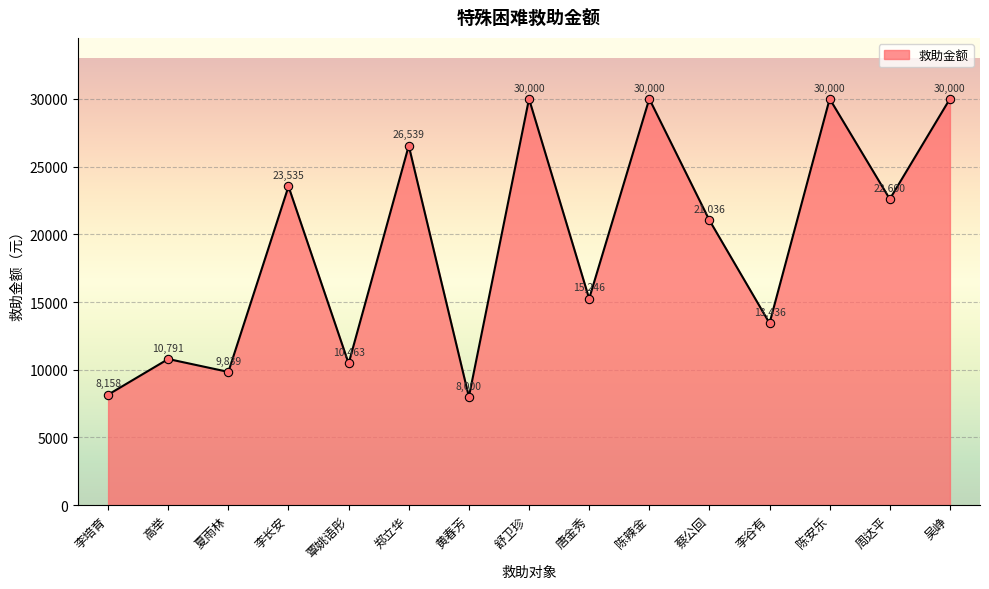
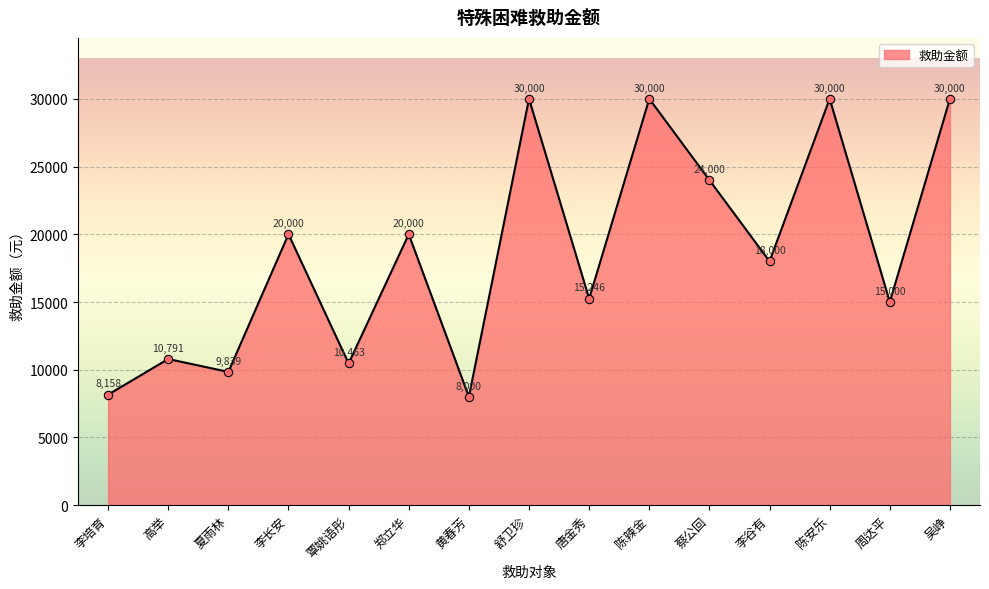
李长安: 23,535 -> 20,000
郑立华: 26,539 -> 20,000
蔡公回: 21,036 -> 24,000
李谷有: 13,436 -> 18,000
周达平: 22,600 -> 15,000
